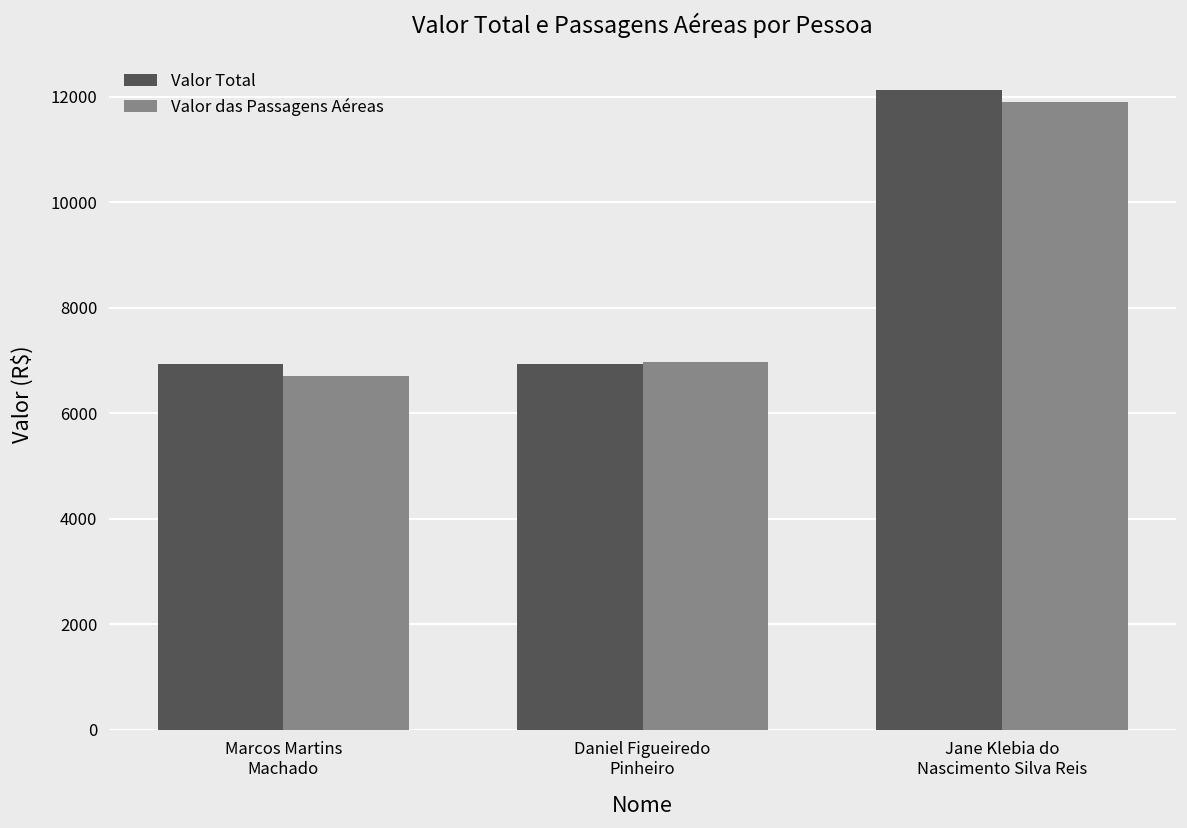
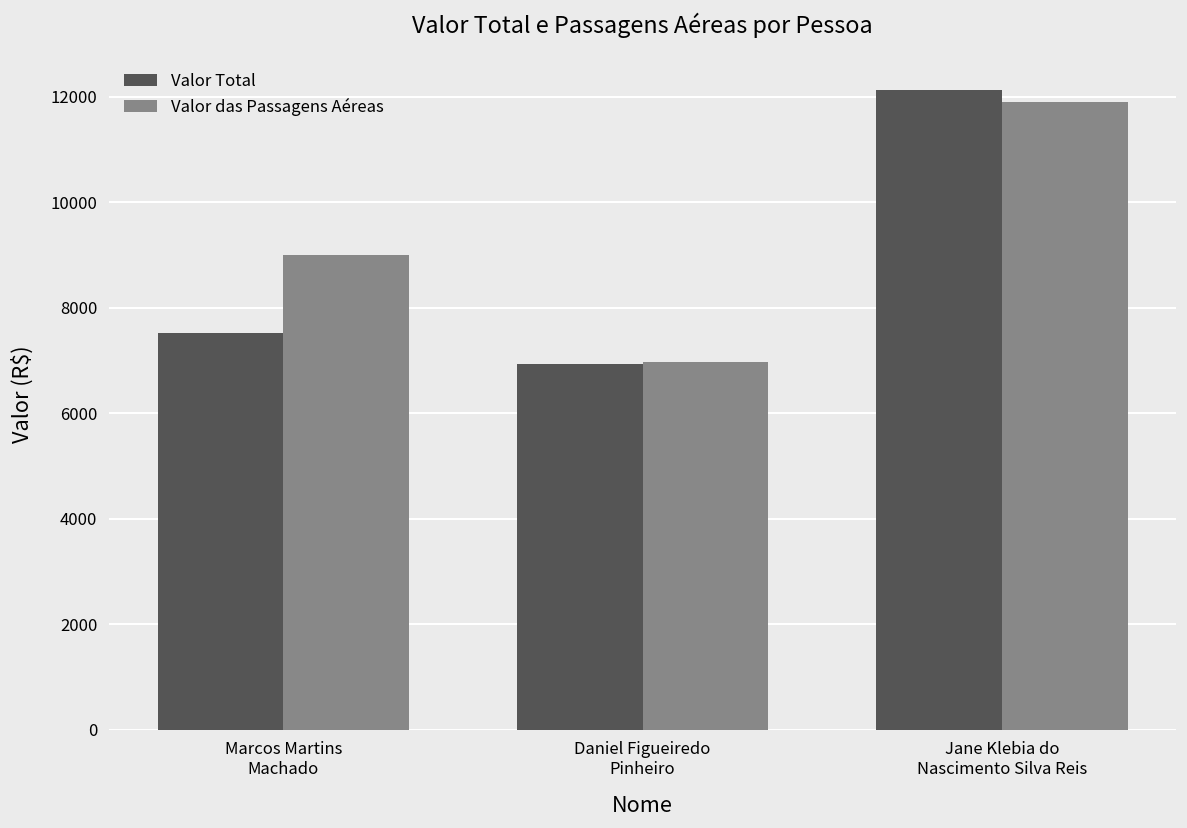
Valor Total, Marcos Martins Machado: 6900 -> 7500
Valor das Passagens Aéreas, Marcos Martins Machado: 6700 -> 9000
